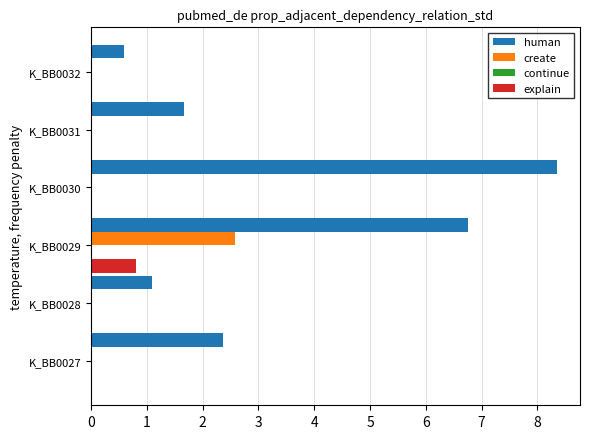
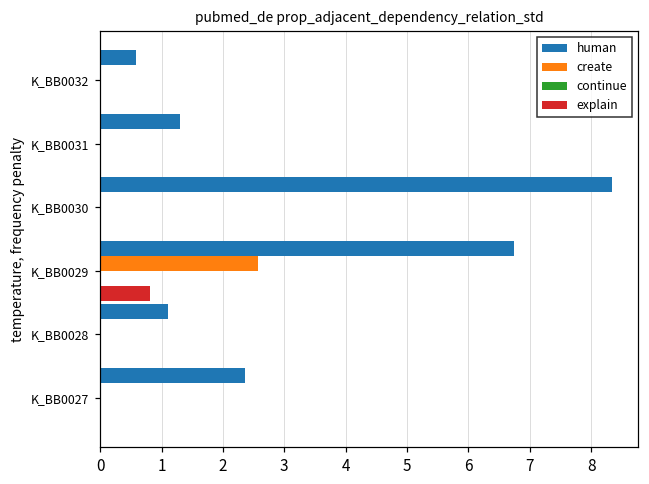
human, K_ВВ0031: 1.7 -> 1.3
